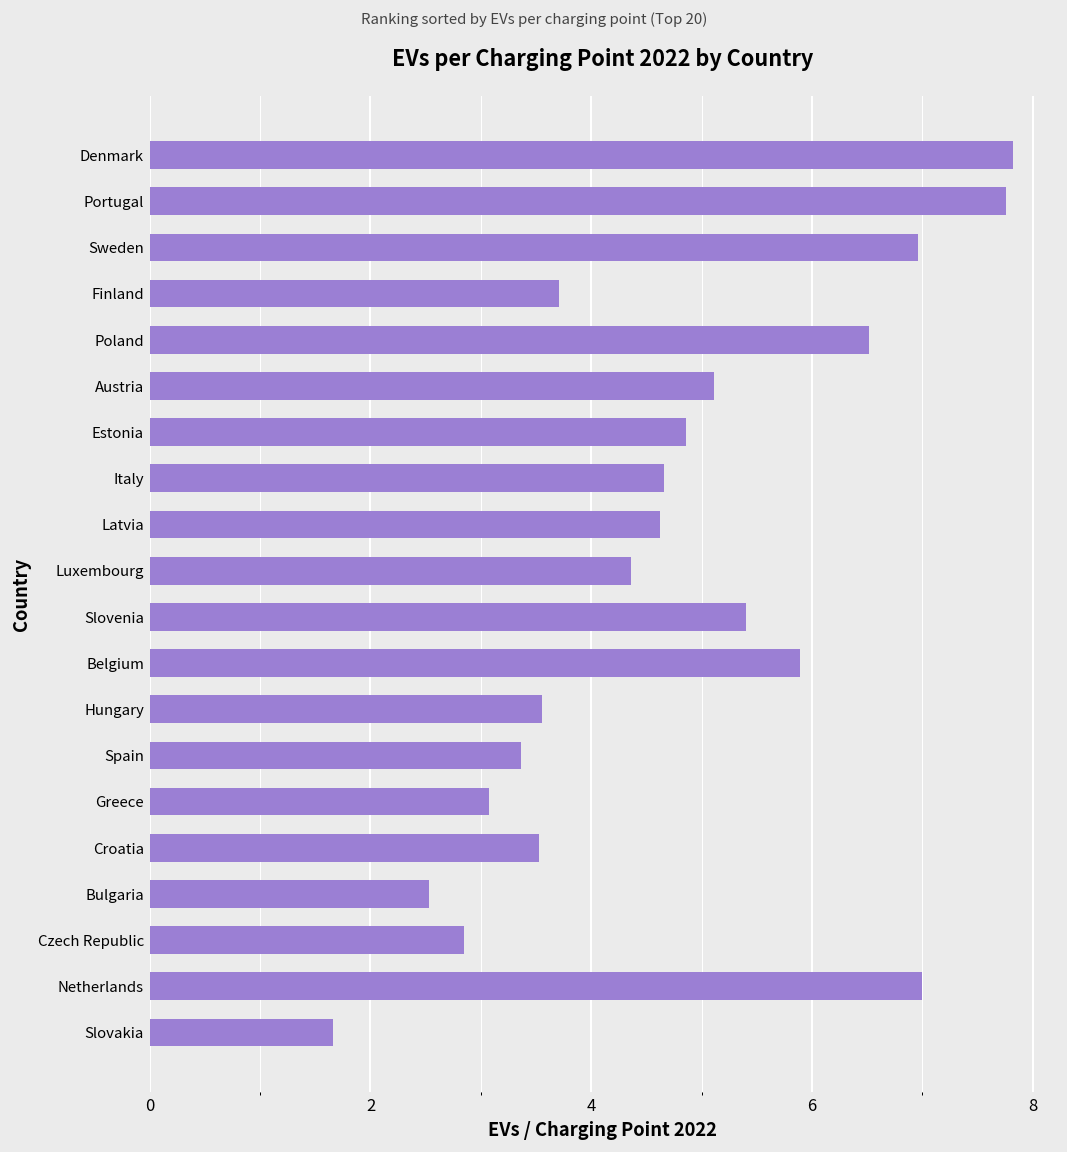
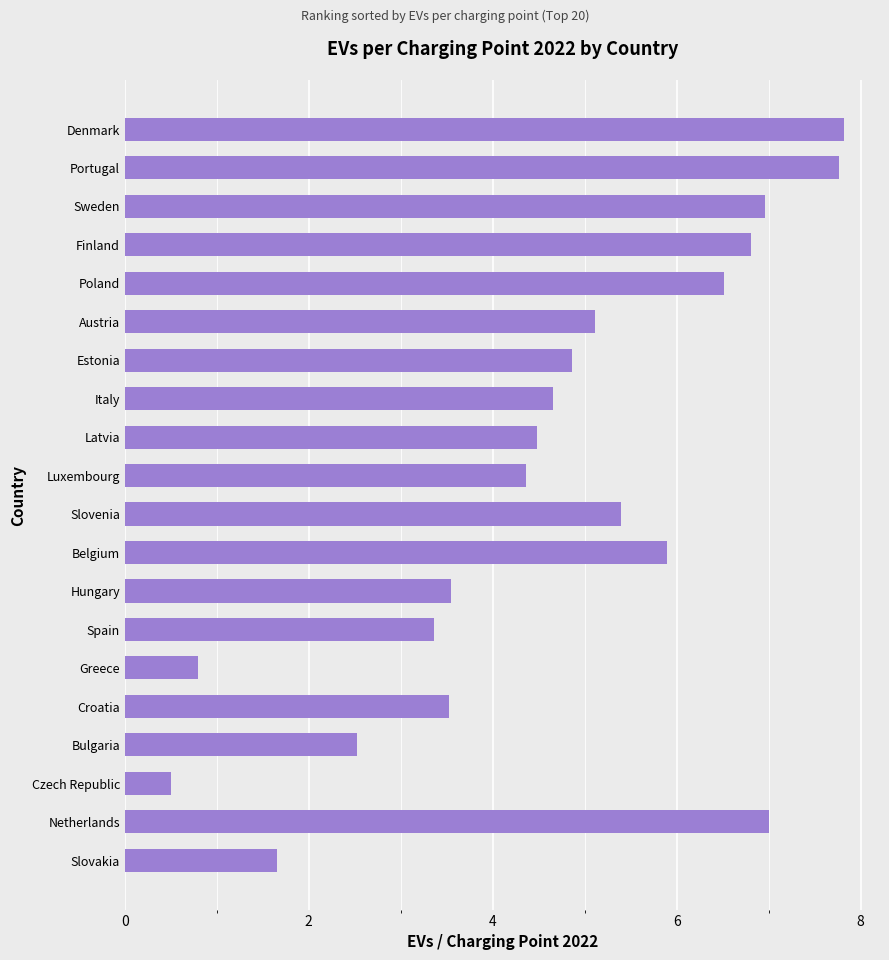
Finland: 3.7 -> 6.8
Latvia: 4.6 -> 4.5
Greece: 3.1 -> 0.8
Czech Republic: 2.9 -> 0.5
